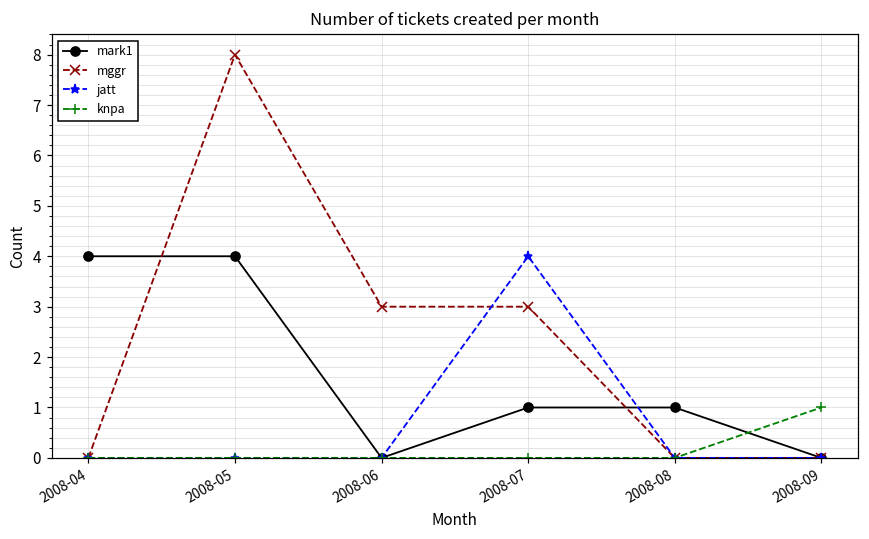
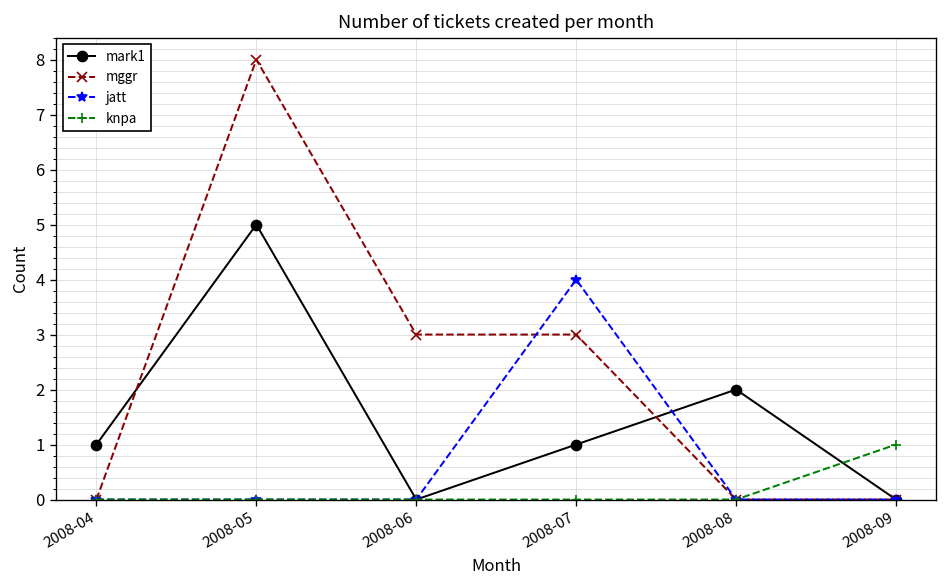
mark1, 2008-04: 4 -> 1
mark1, 2008-05: 4 -> 5
mark1, 2008-08: 1 -> 2
